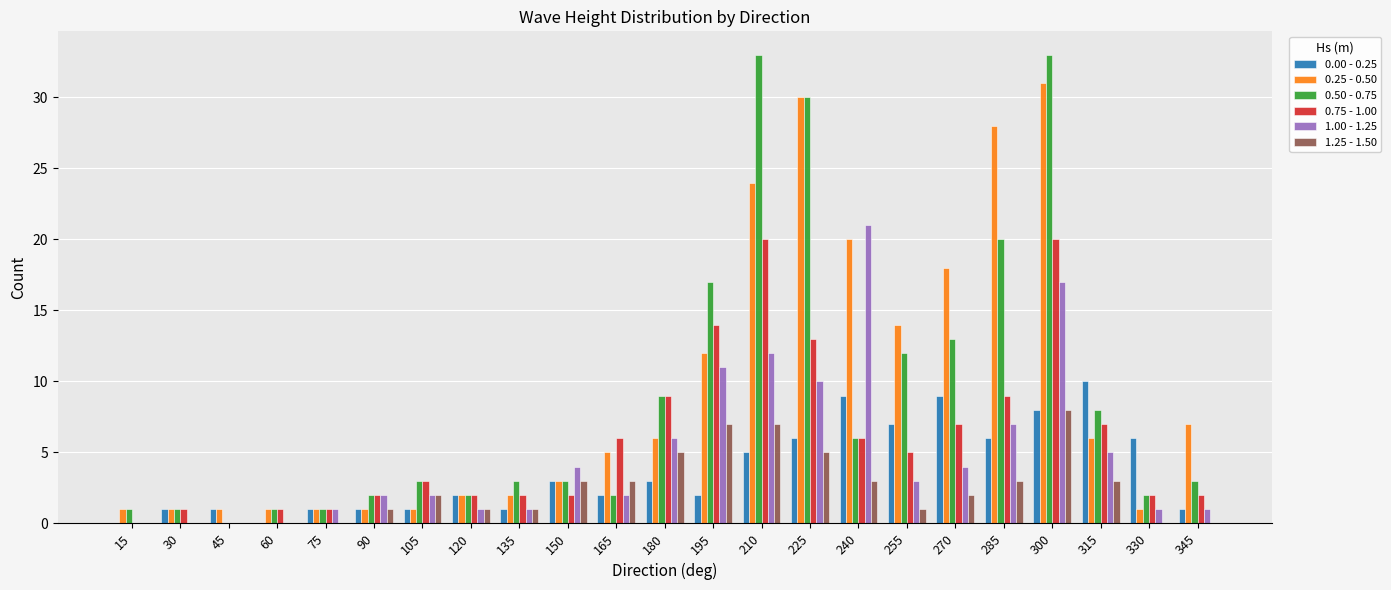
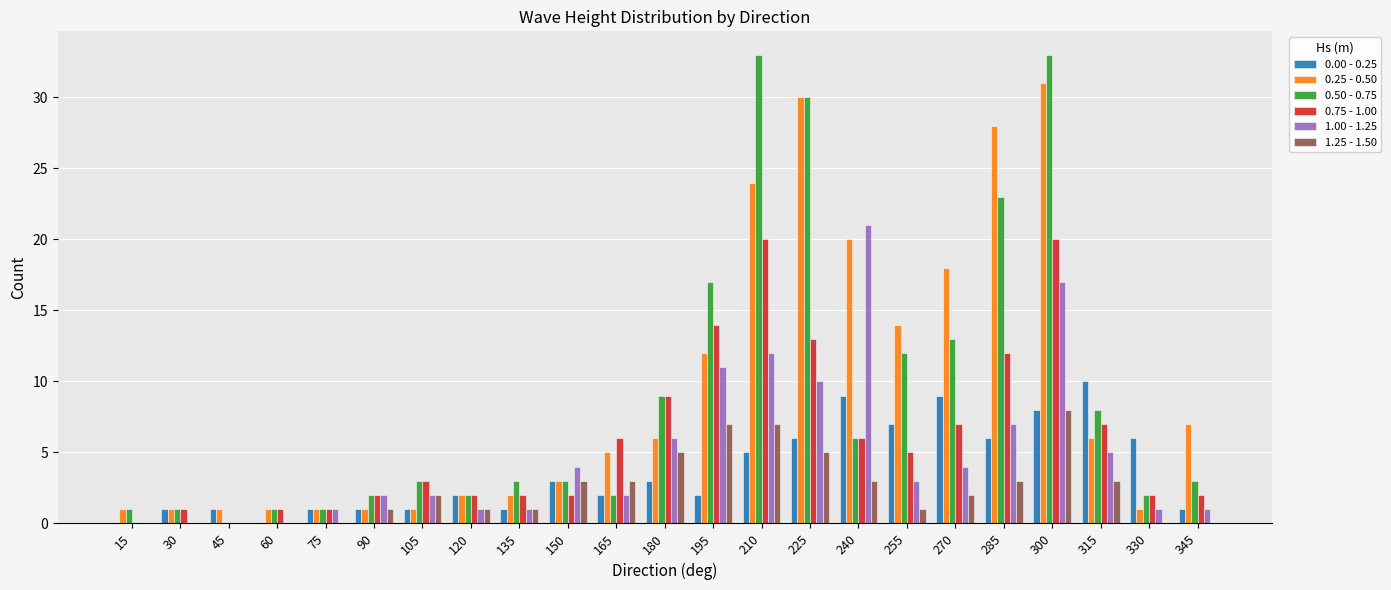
0.50 - 0.75, 285: 20 -> 23
0.75 - 1.00, 285: 9 -> 12
